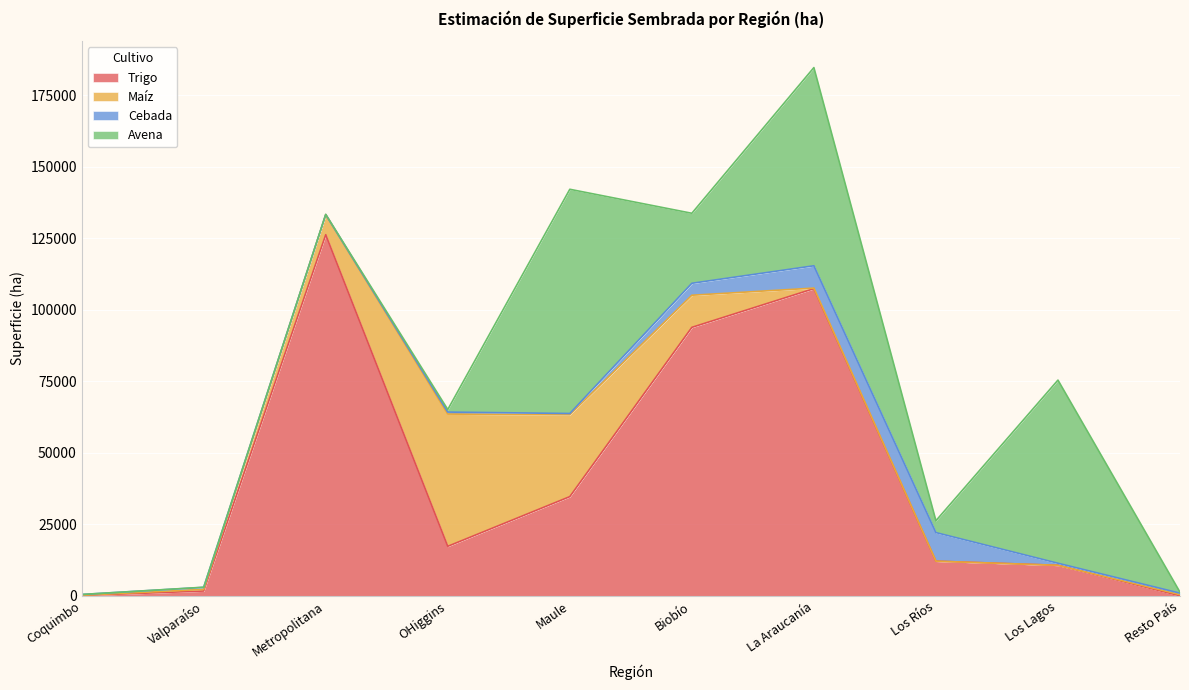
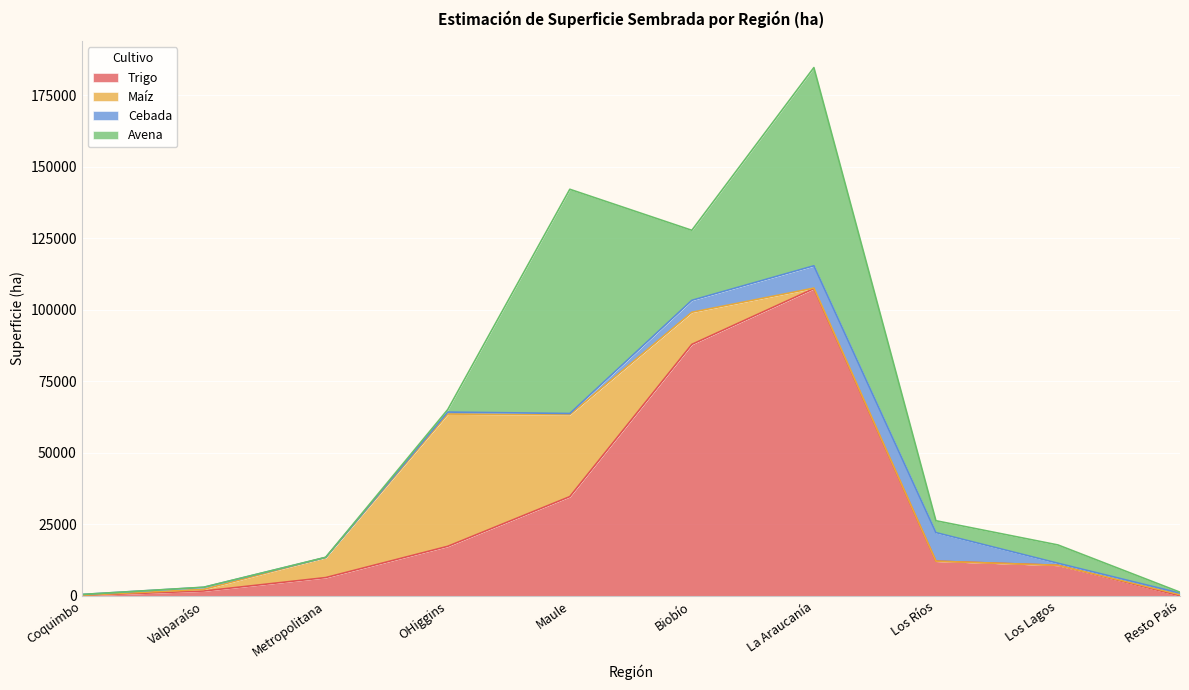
Trigo, Metropolitana: 126000 -> 6000
Trigo, Biobío: 94000 -> 88000
Avena, Los Lagos: 64000 -> 6000
